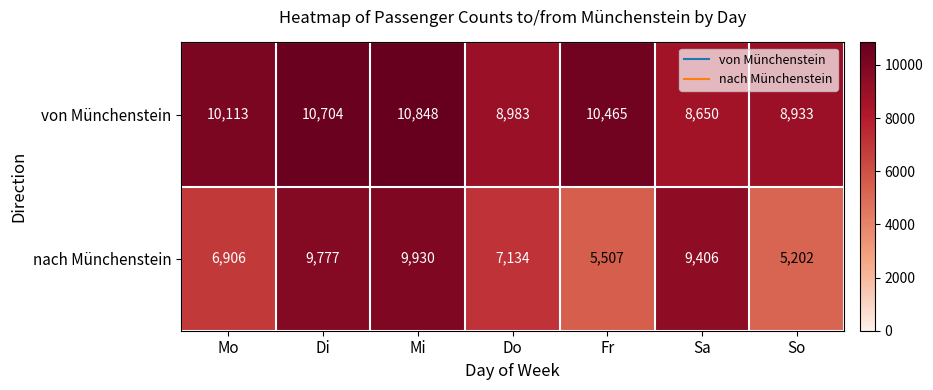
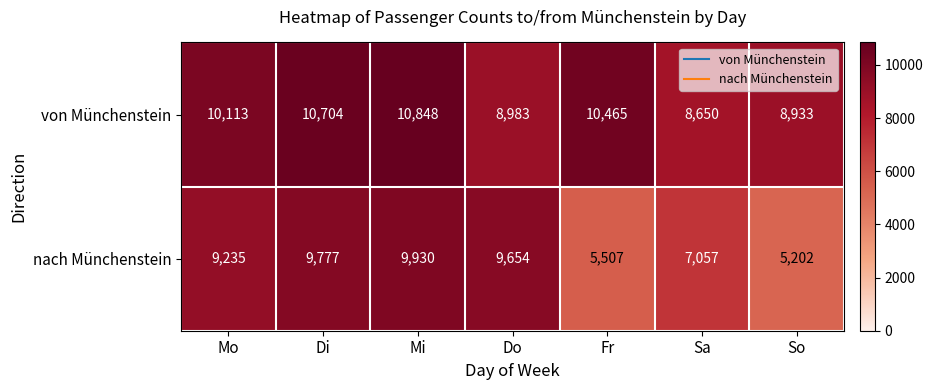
nach Münchenstein, Mo: 6,906 -> 9,235
nach Münchenstein, Do: 7,134 -> 9,654
nach Münchenstein, Sa: 9,406 -> 7,057
